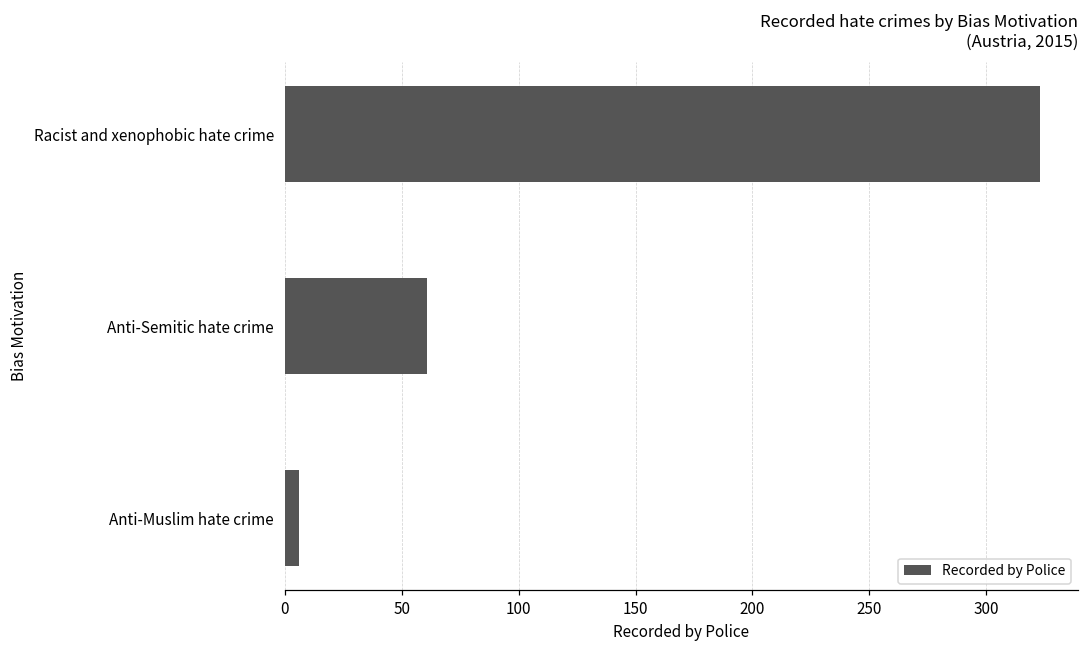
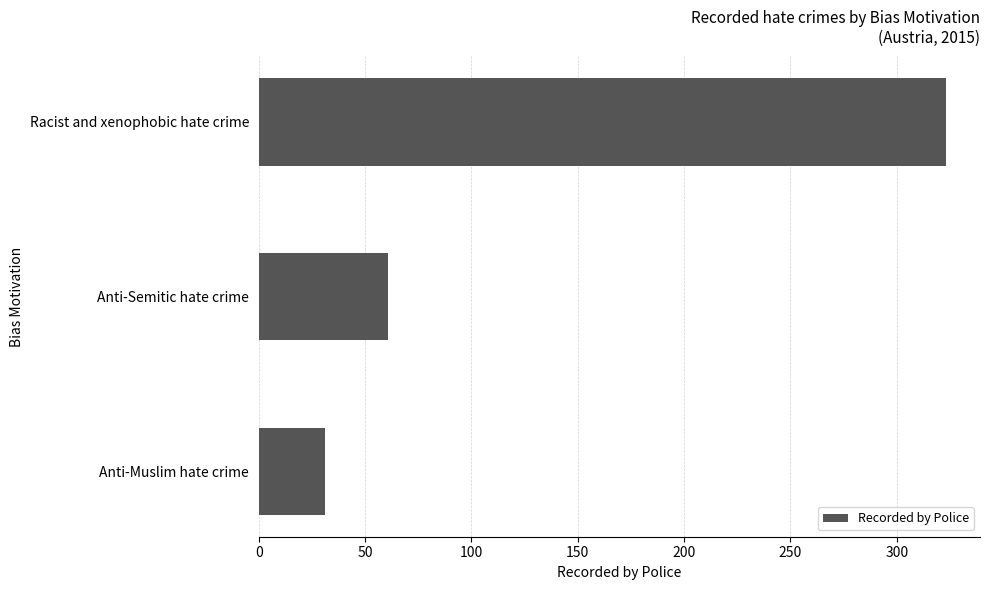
Anti-Muslim hate crime: 6 -> 31
